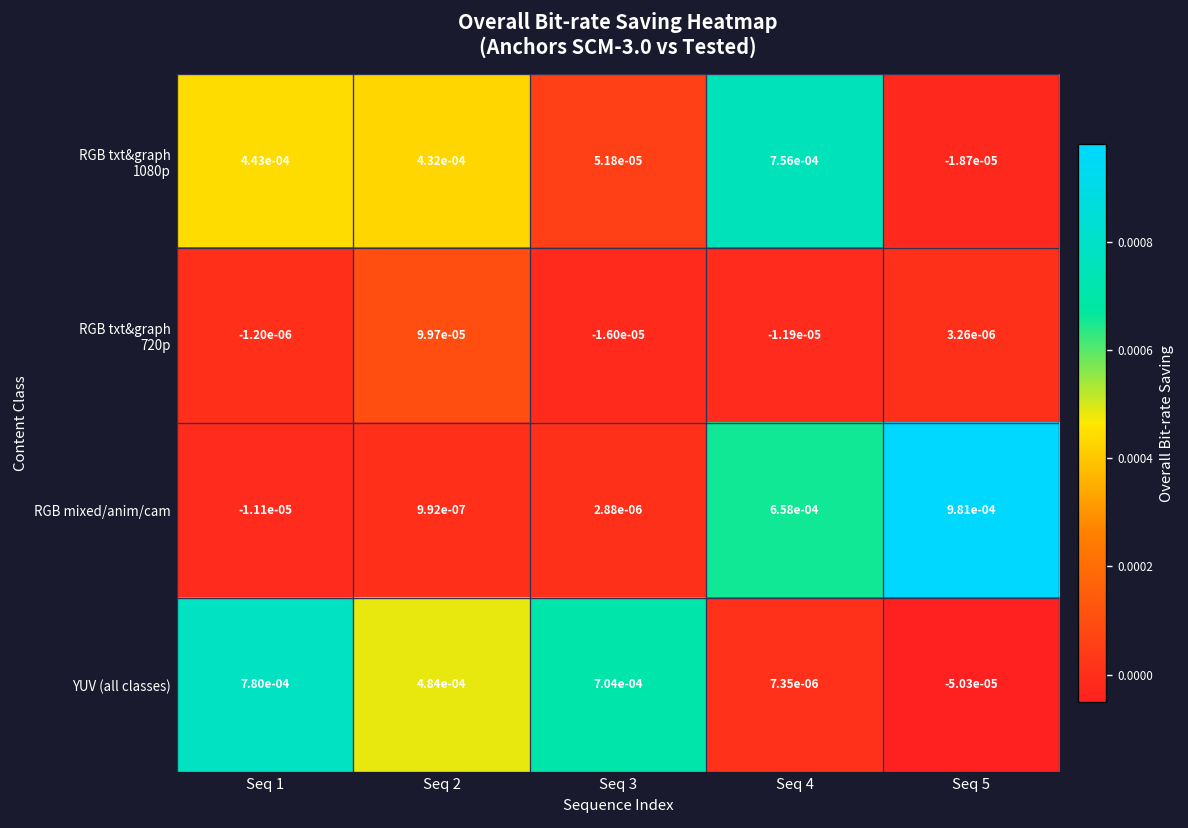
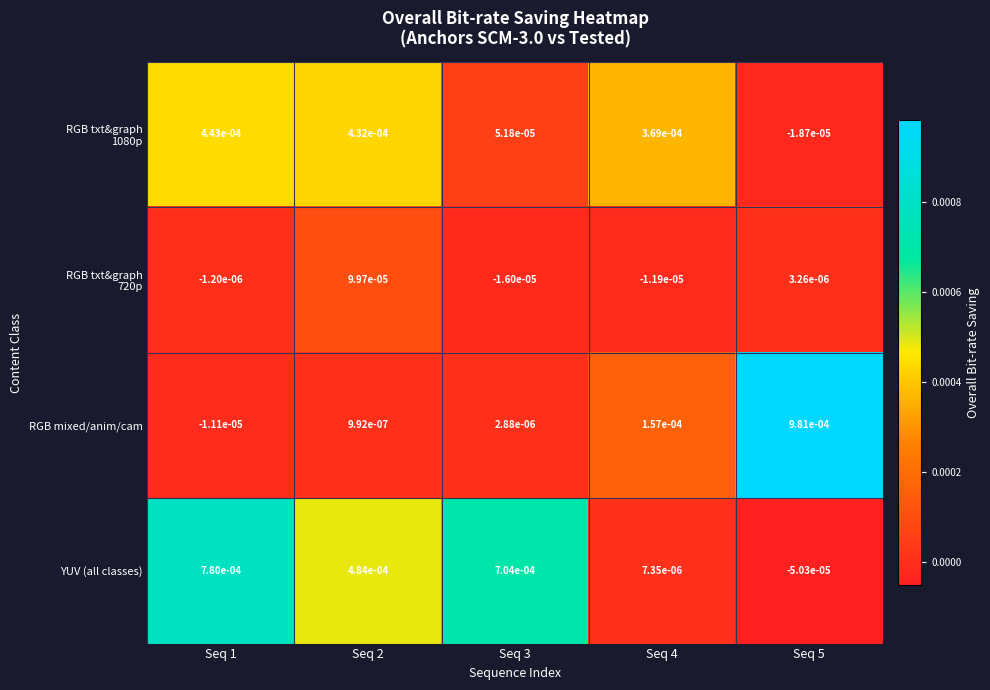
RGB txt&graph 1080p, Seq 4: 7.56e-04 -> 3.69e-04
RGB mixed/anim/cam, Seq 4: 6.58e-04 -> 1.57e-04
